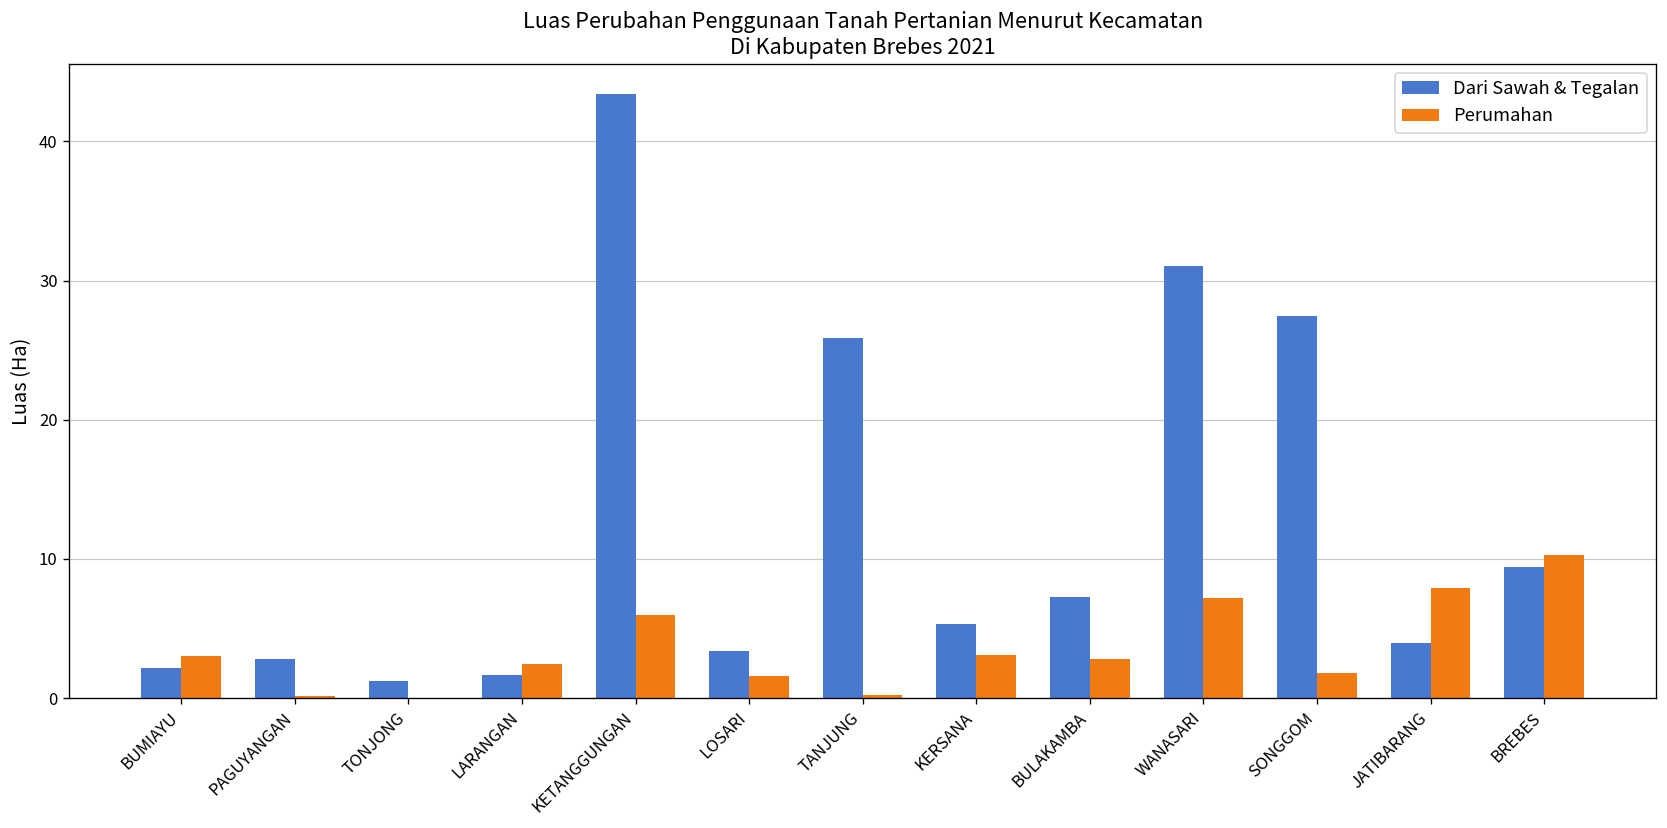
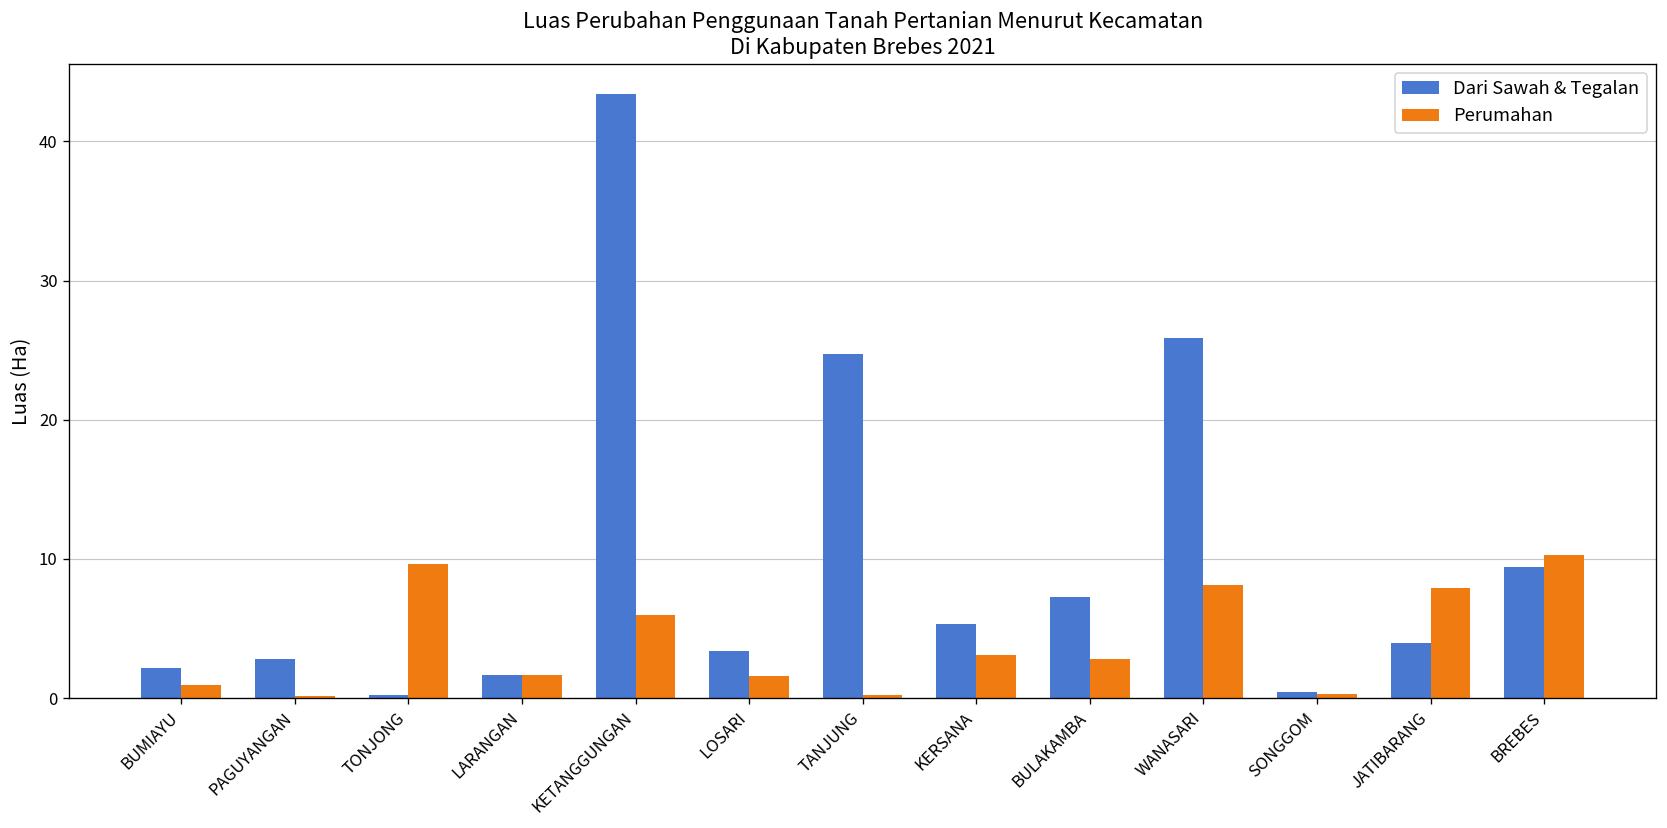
Perumahan, BUMIAYU: 3.0 -> 1.0
Dari Sawah & Tegalan, TONJONG: 1.2 -> 0.2
Perumahan, TONJONG: 0.0 -> 9.6
Perumahan, LARANGAN: 2.4 -> 1.7
Dari Sawah & Tegalan, TANJUNG: 25.9 -> 24.7
Dari Sawah & Tegalan, WANASARI: 31.0 -> 25.9
Perumahan, WANASARI: 7.2 -> 8.1
Dari Sawah & Tegalan, SONGGOM: 27.5 -> 0.4
Perumahan, SONGGOM: 1.8 -> 0.3
